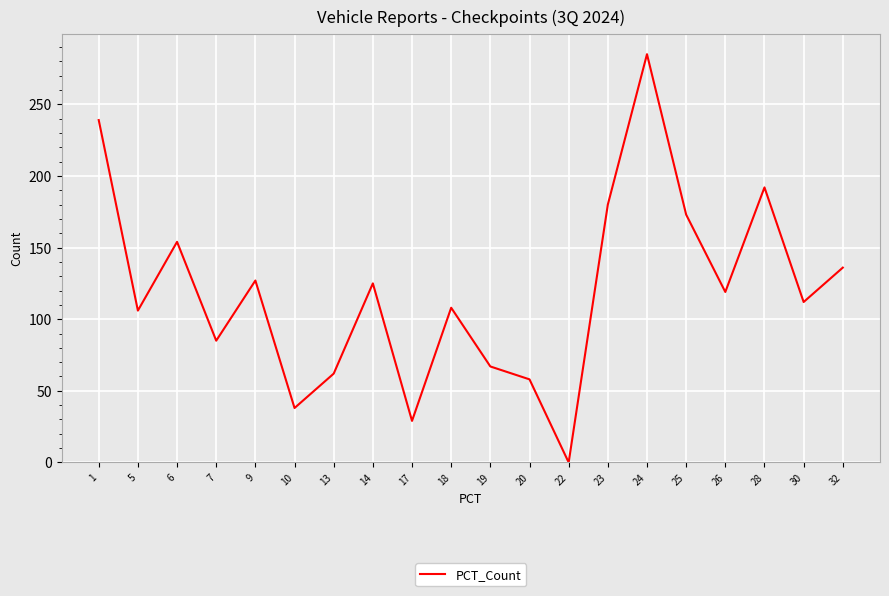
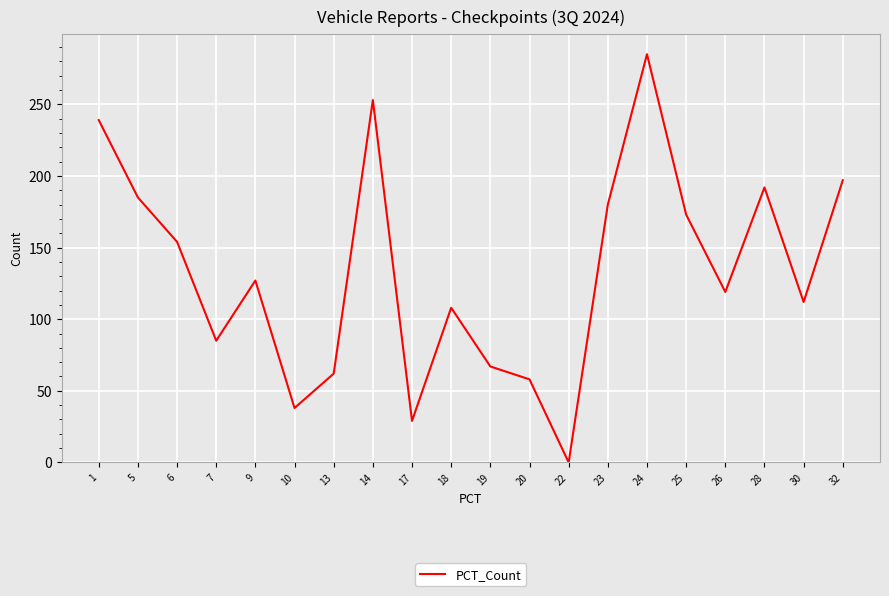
5: 106 -> 185
14: 125 -> 253
32: 136 -> 197
